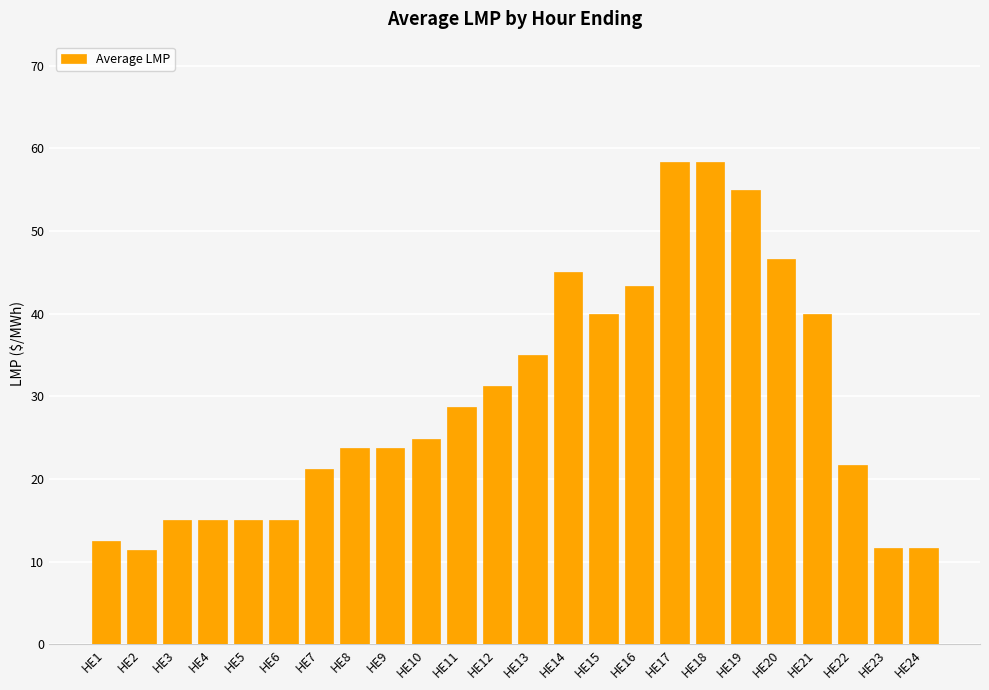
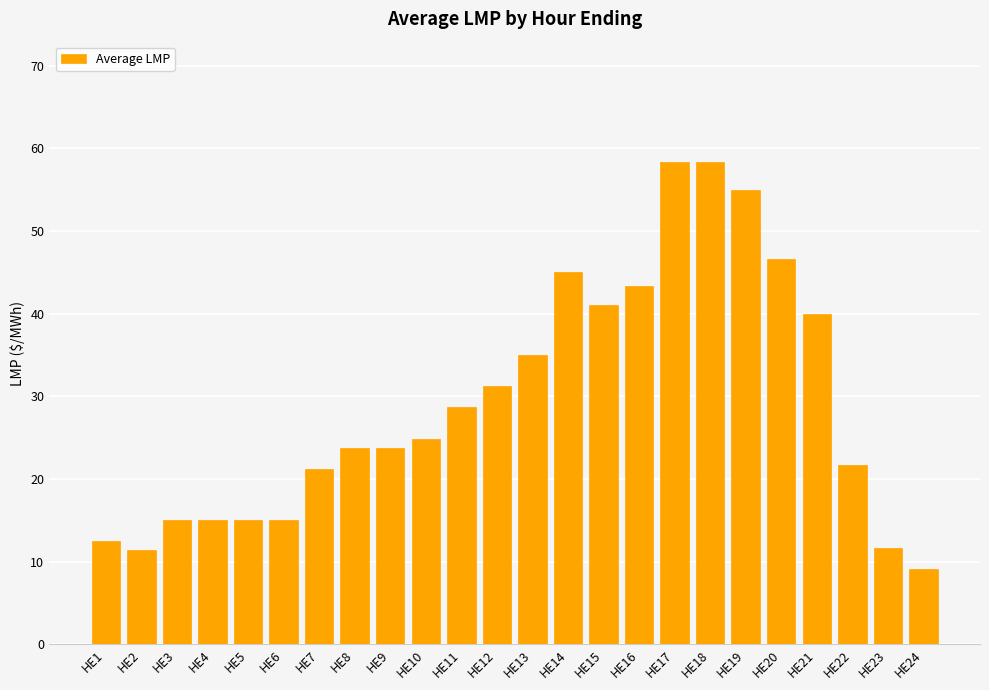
HE15: 40 -> 41
HE24: 12 -> 9
